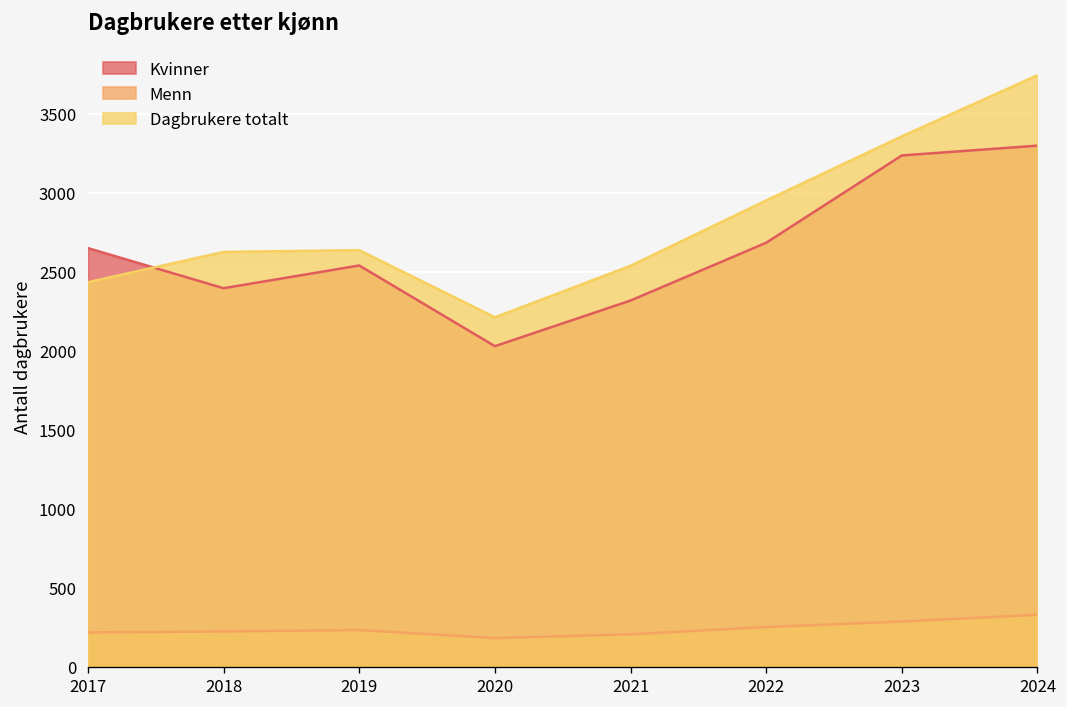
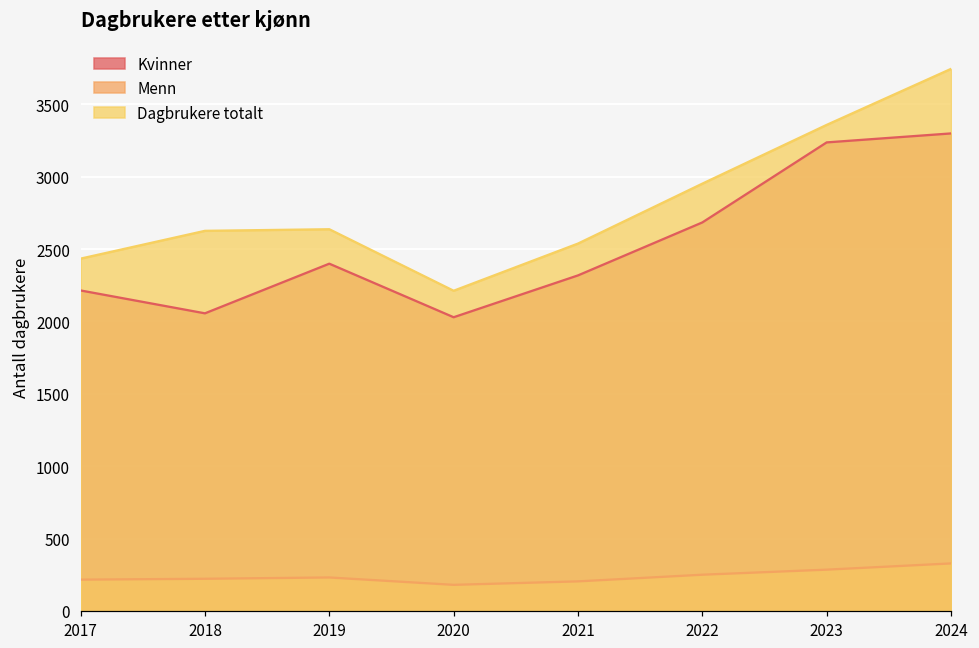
Kvinner, 2017: 2650 -> 2210
Kvinner, 2018: 2400 -> 2060
Kvinner, 2019: 2540 -> 2400
